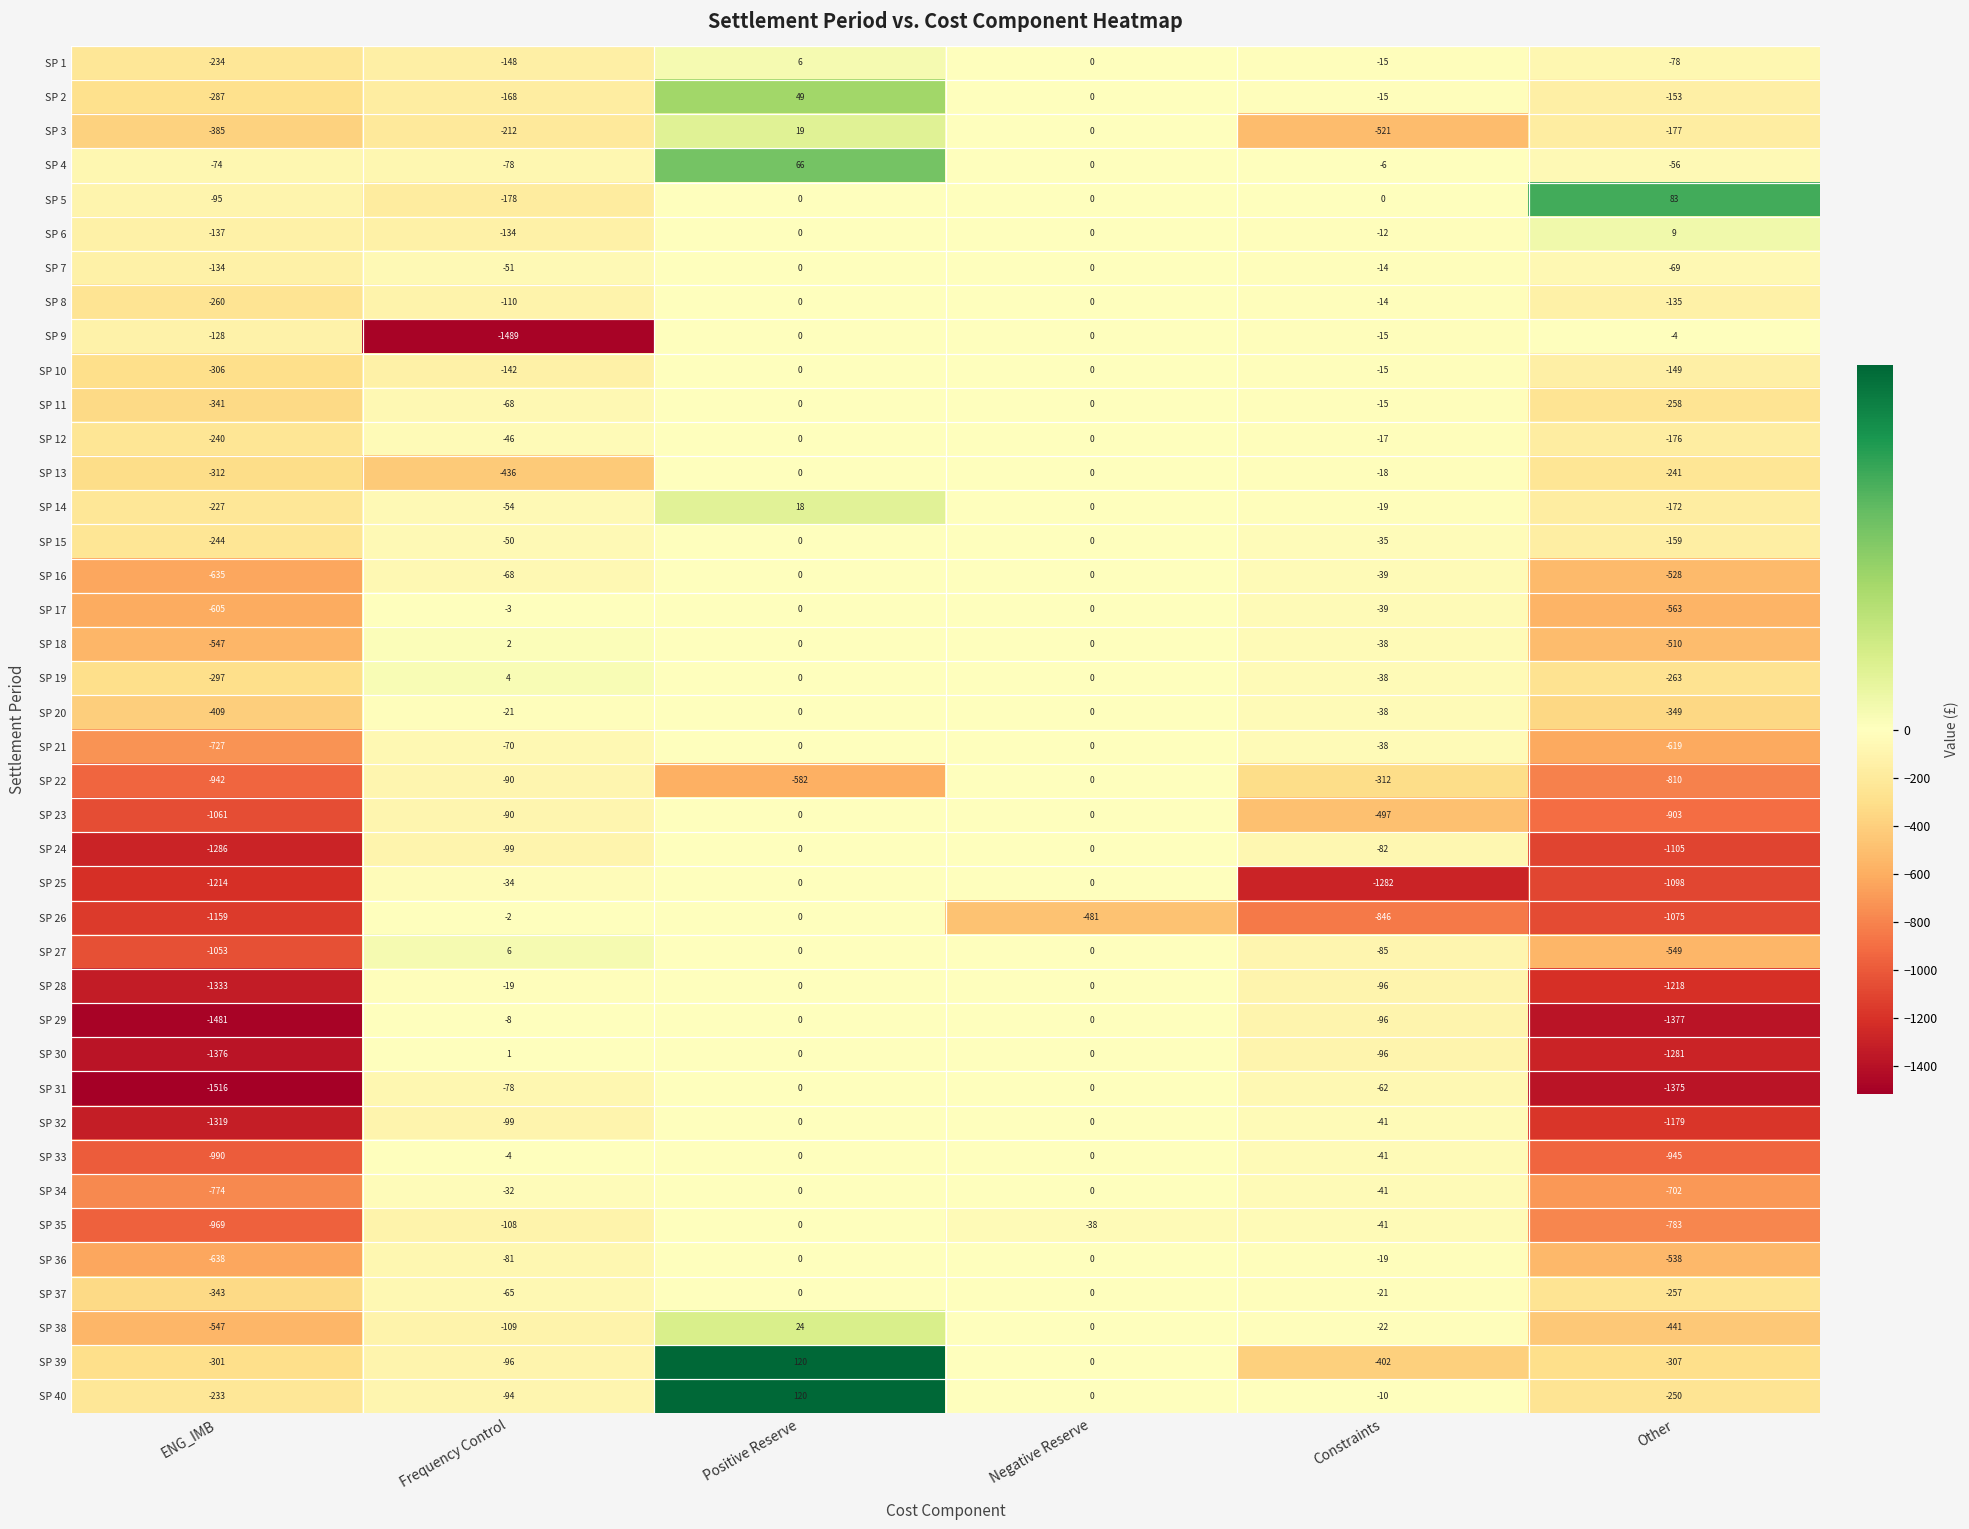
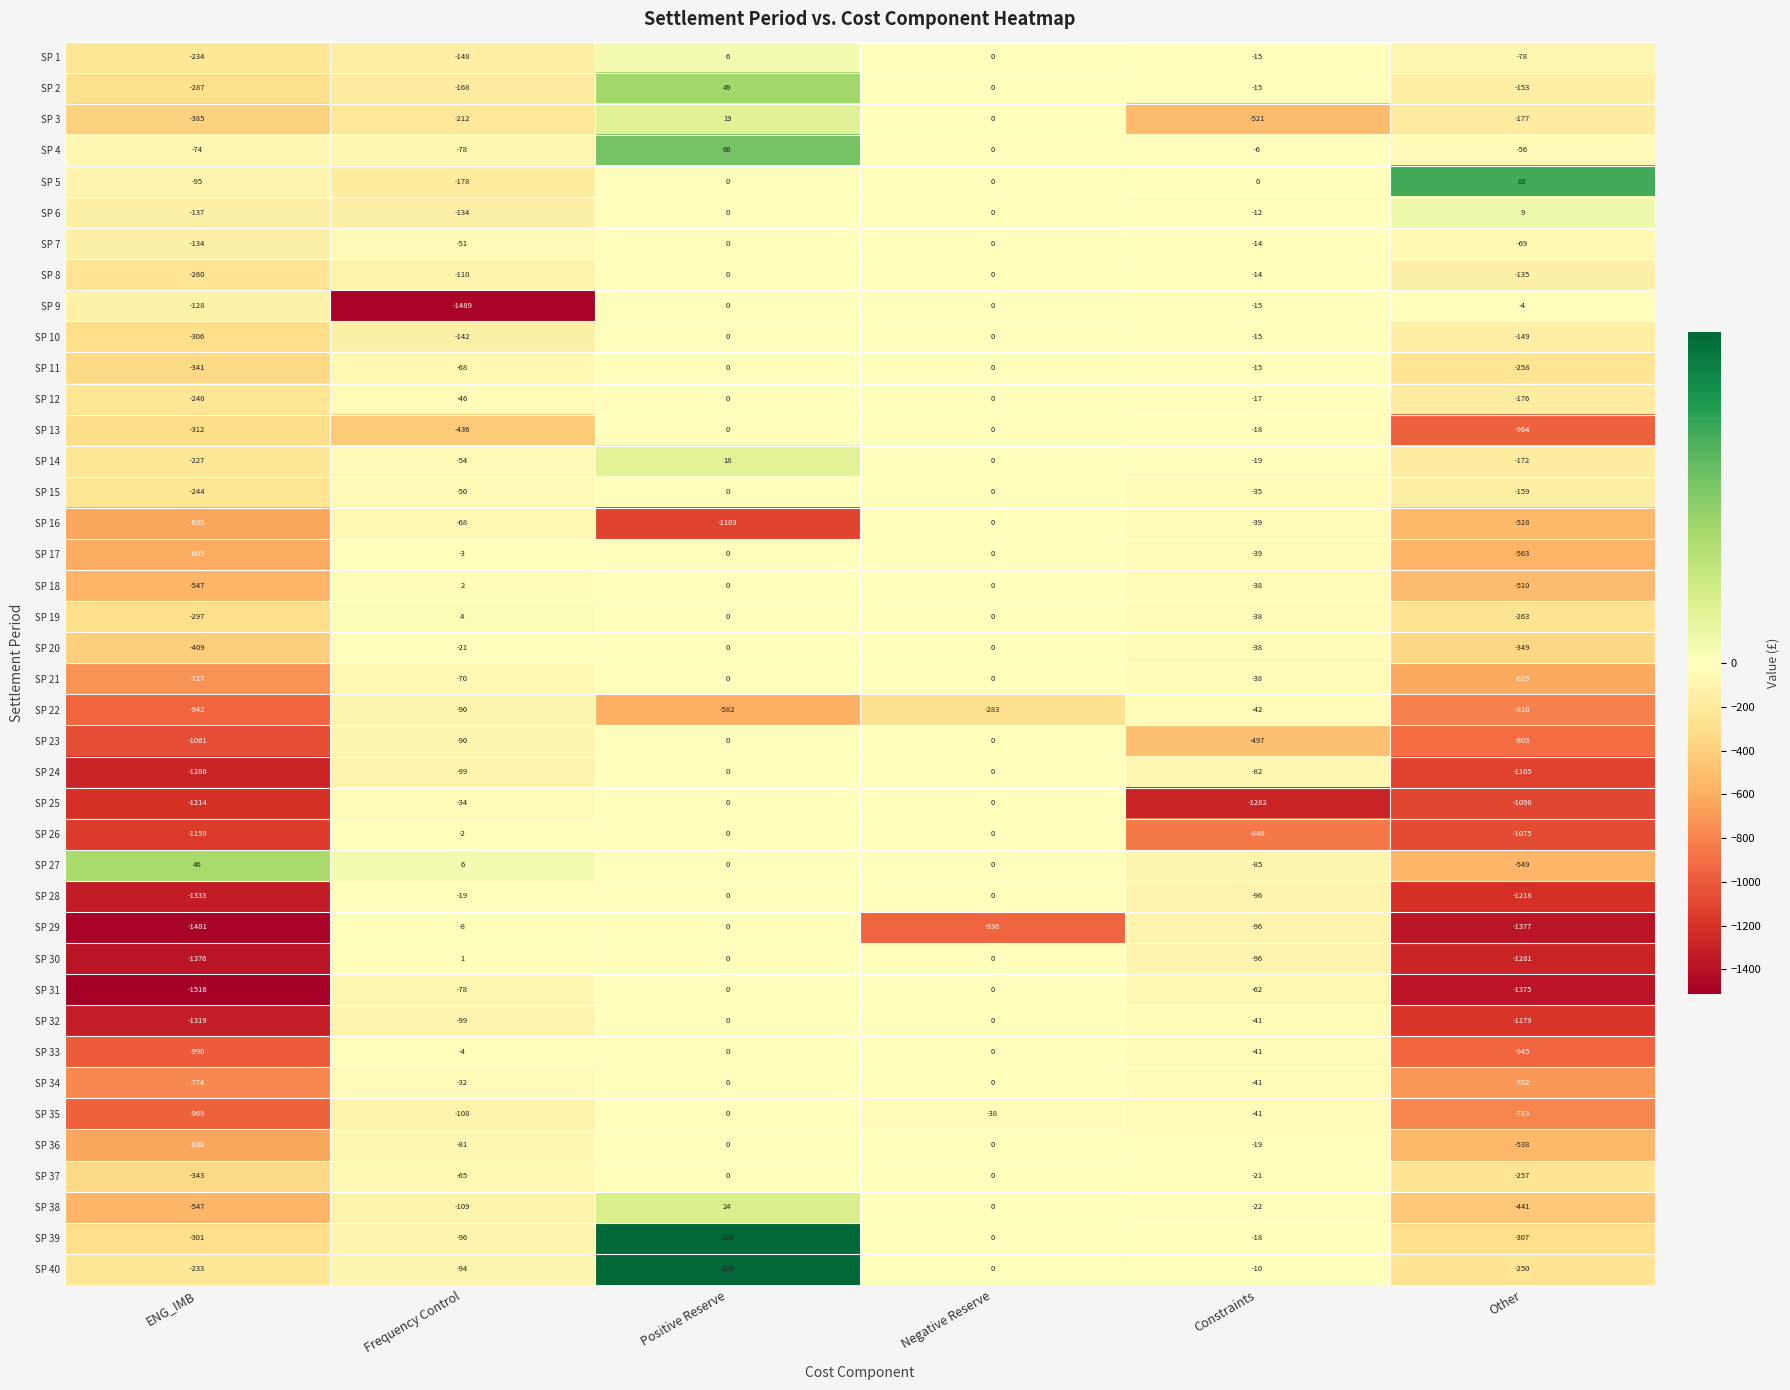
SP 13, Other: -241 -> -964
SP 16, Positive Reserve: 0 -> -1103
SP 22, Negative Reserve: 0 -> -283
SP 22, Constraints: -312 -> -42
SP 26, Negative Reserve: -481 -> 0
SP 27, ENG_IMB: -1053 -> 46
SP 29, Negative Reserve: 0 -> -936
SP 39, Constraints: -402 -> -18
